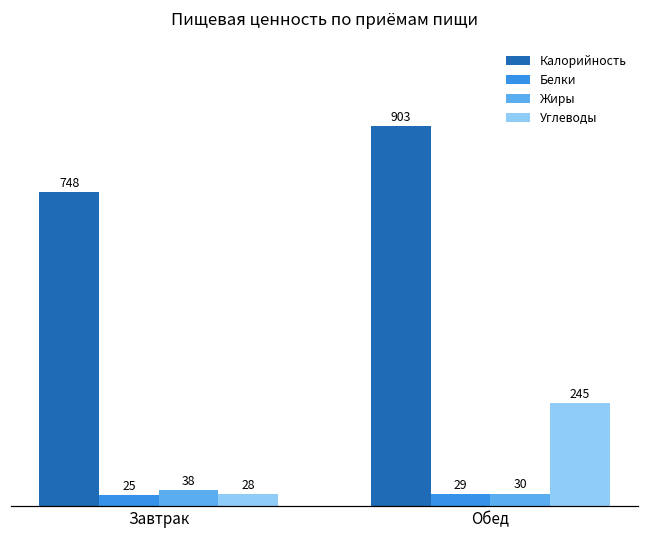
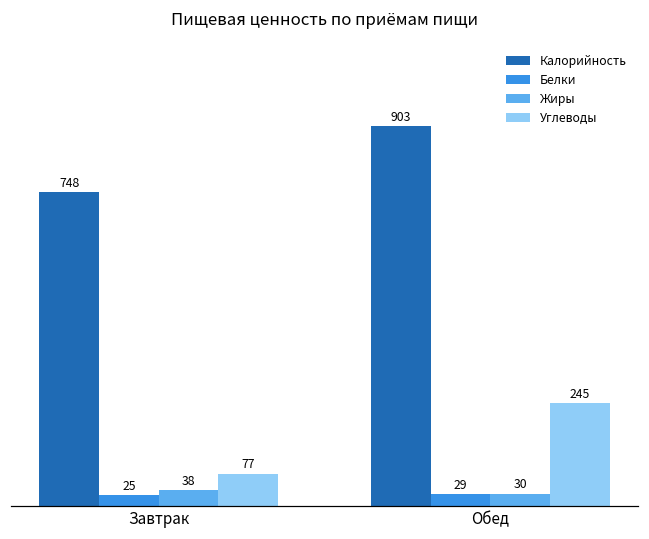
Углеводы, Завтрак: 28 -> 77
